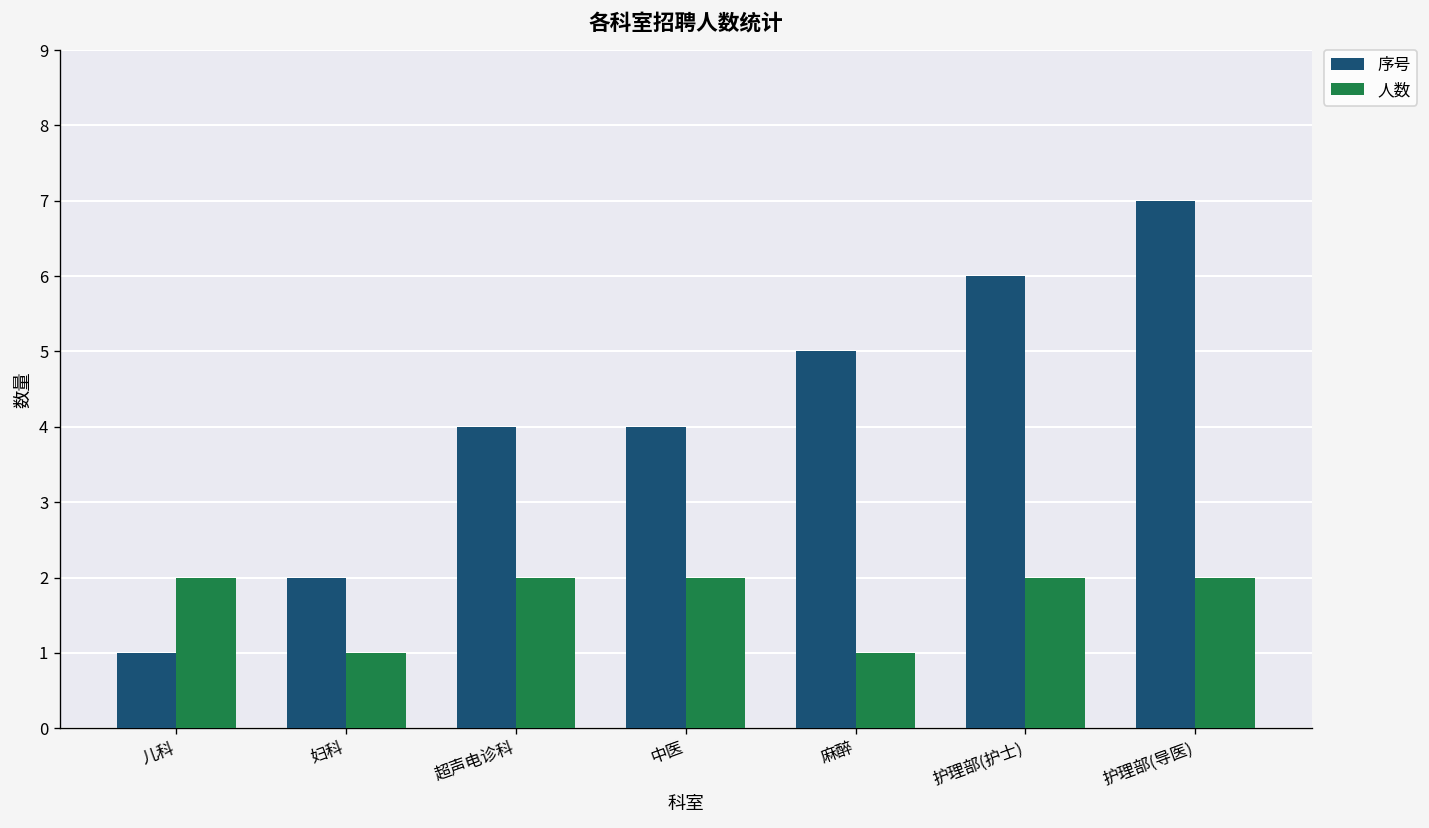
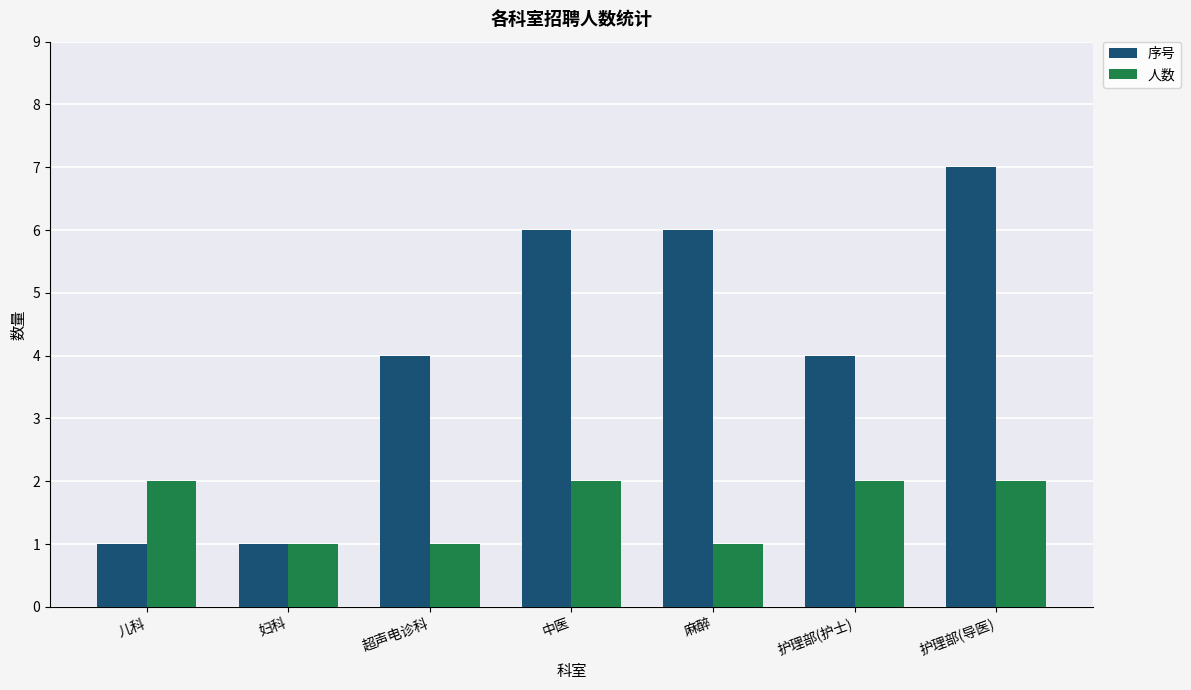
序号, 妇科: 2 -> 1
人数, 超声电诊科: 2 -> 1
序号, 中医: 4 -> 6
序号, 麻醉: 5 -> 6
序号, 护理部(护士): 6 -> 4
